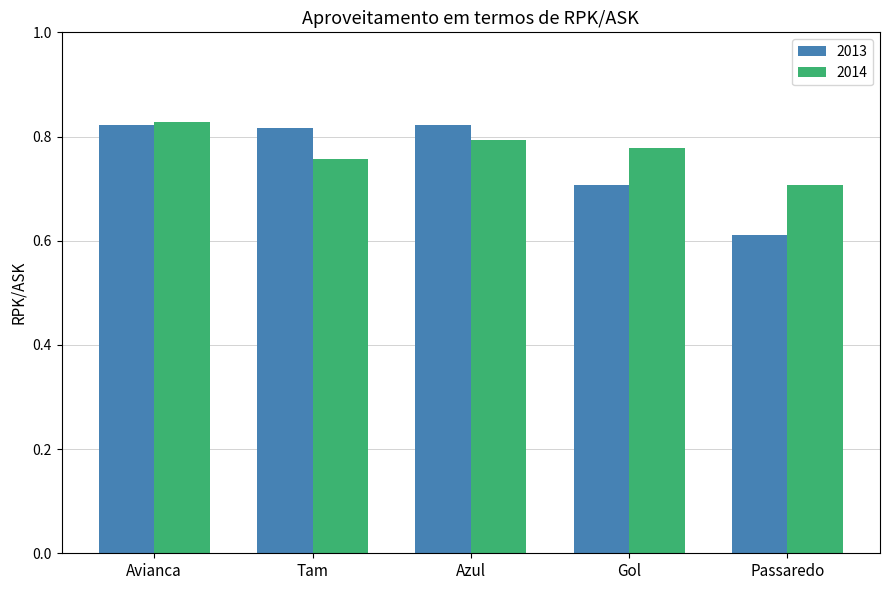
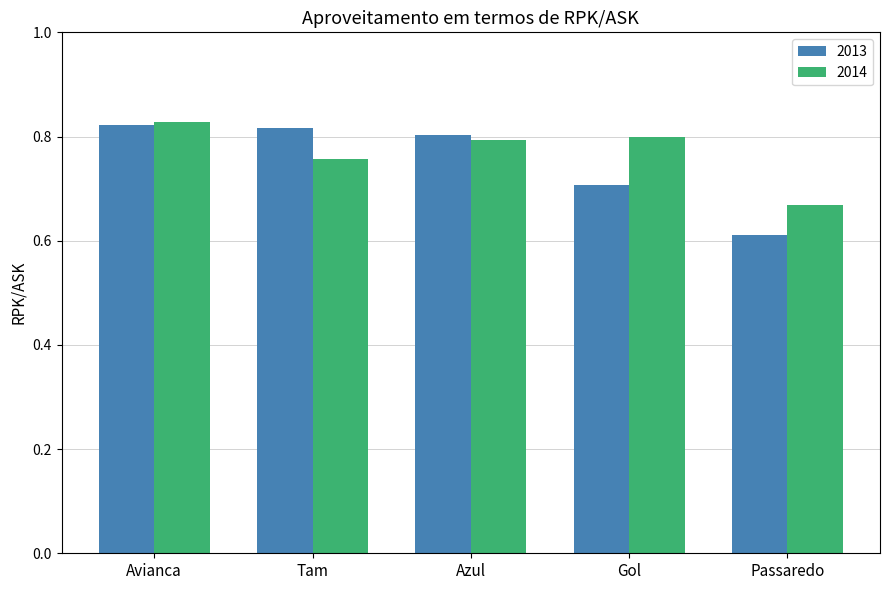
2013, Azul: 0.82 -> 0.80
2014, Gol: 0.78 -> 0.80
2014, Passaredo: 0.71 -> 0.67
